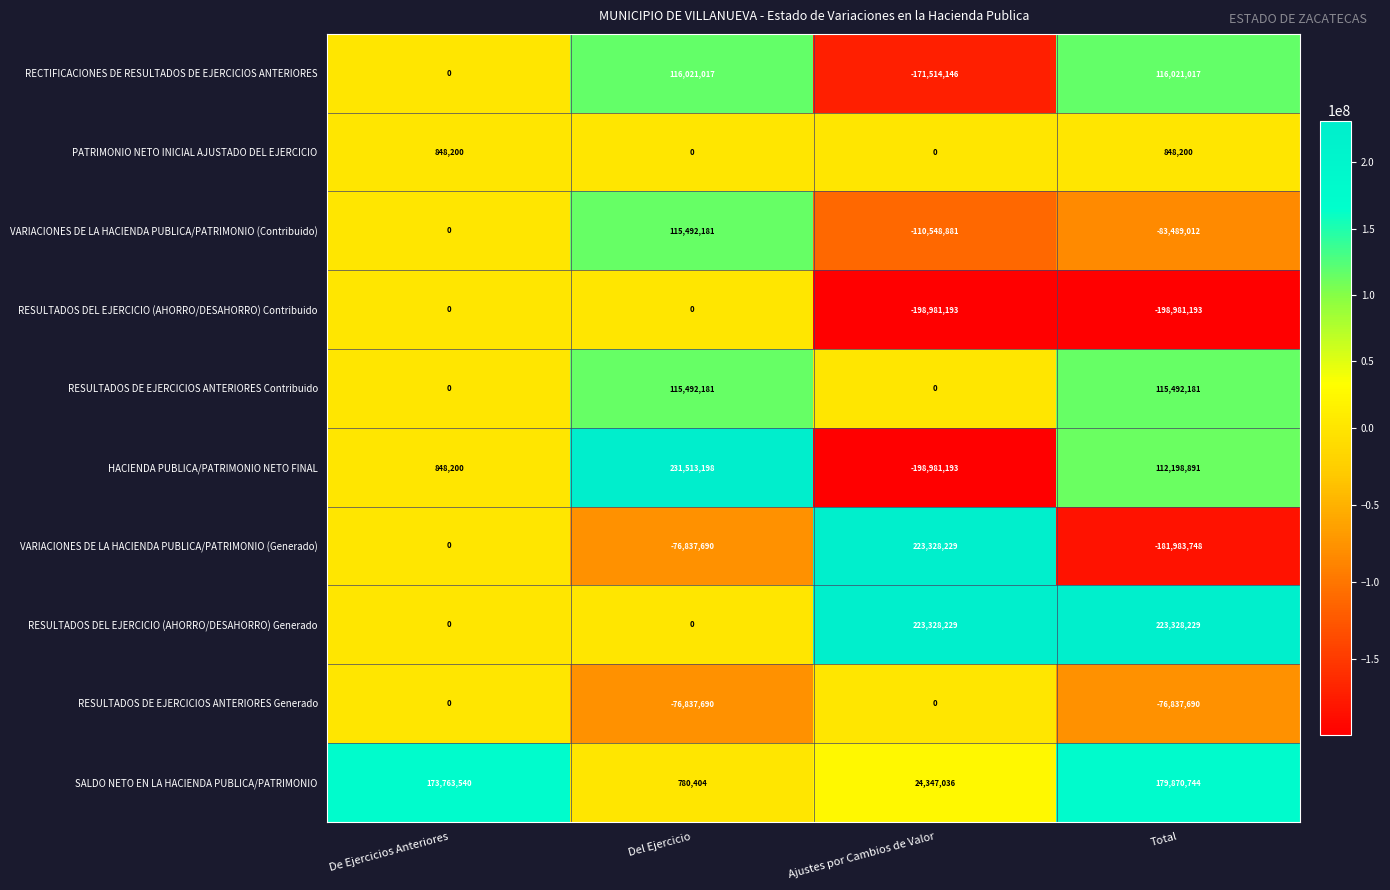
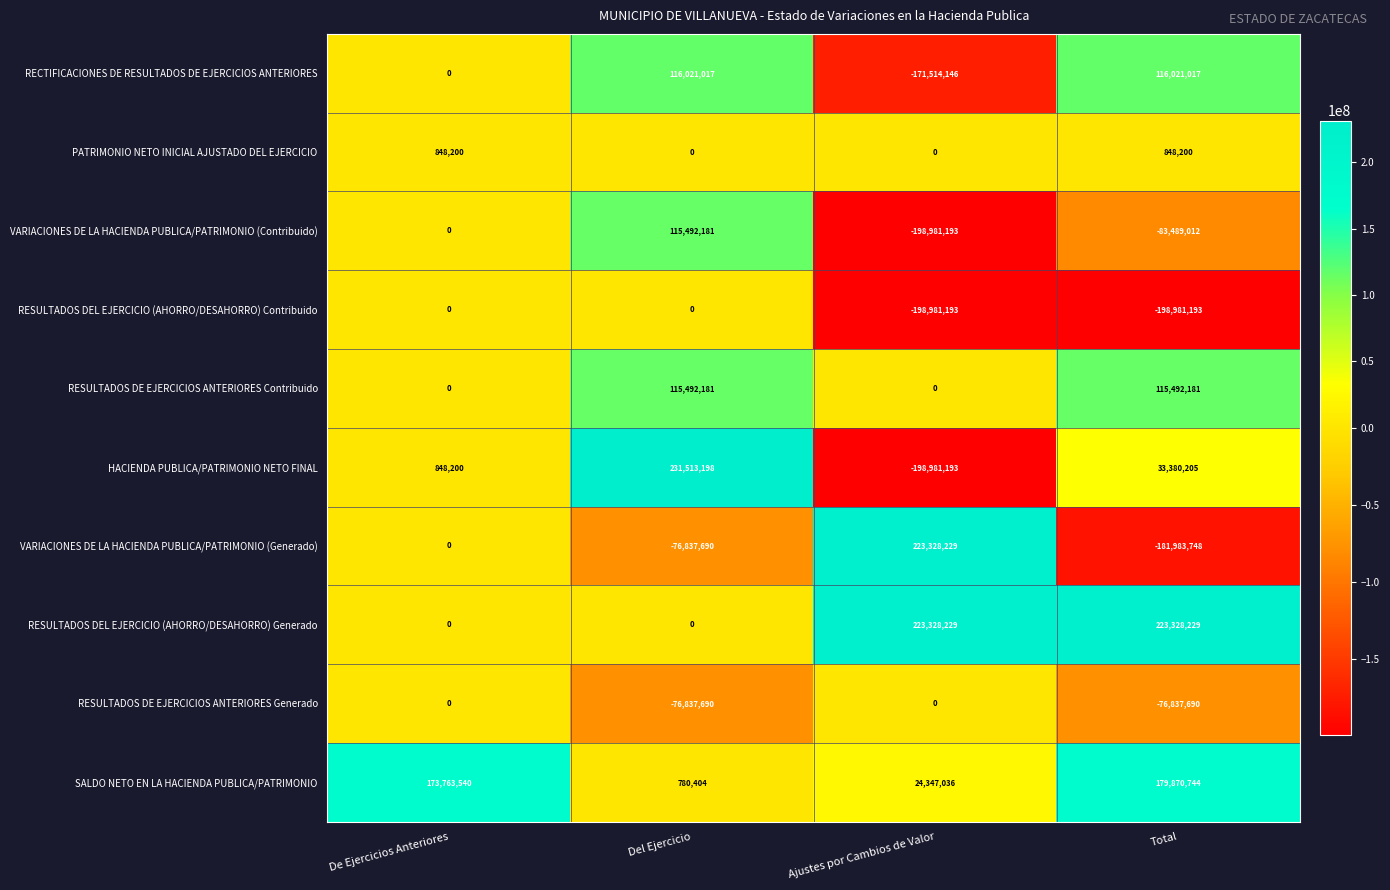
VARIACIONES DE LA HACIENDA PUBLICA/PATRIMONIO (Contribuido), Ajustes por Cambios de Valor: -110,548,881 -> -198,981,193
HACIENDA PUBLICA/PATRIMONIO NETO FINAL, Total: 112,198,891 -> 33,380,205
